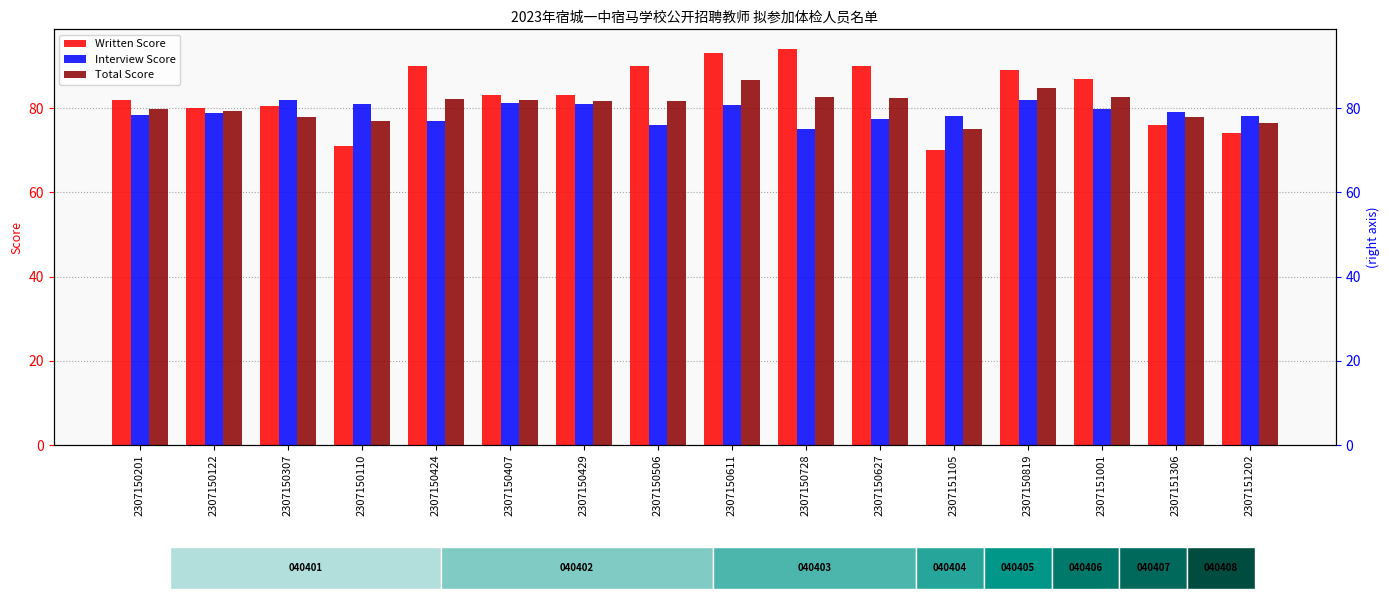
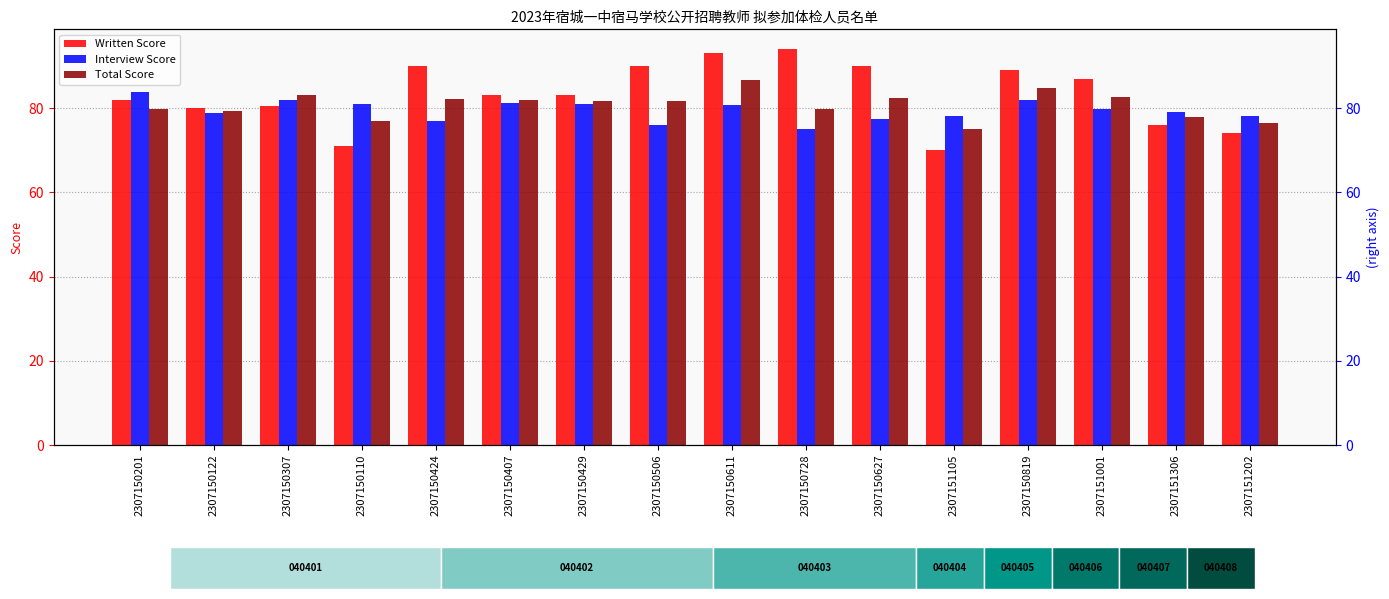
Interview Score, 2307150201: 78 -> 84
Total Score, 2307150307: 78 -> 83
Total Score, 2307150728: 83 -> 80
